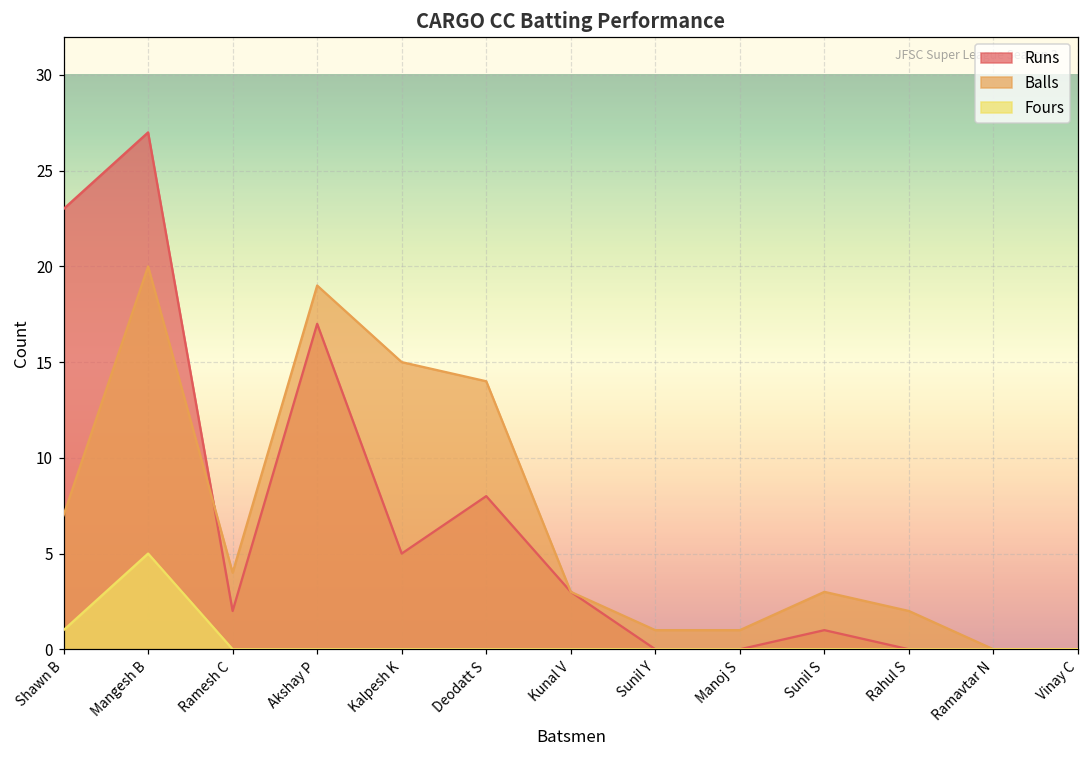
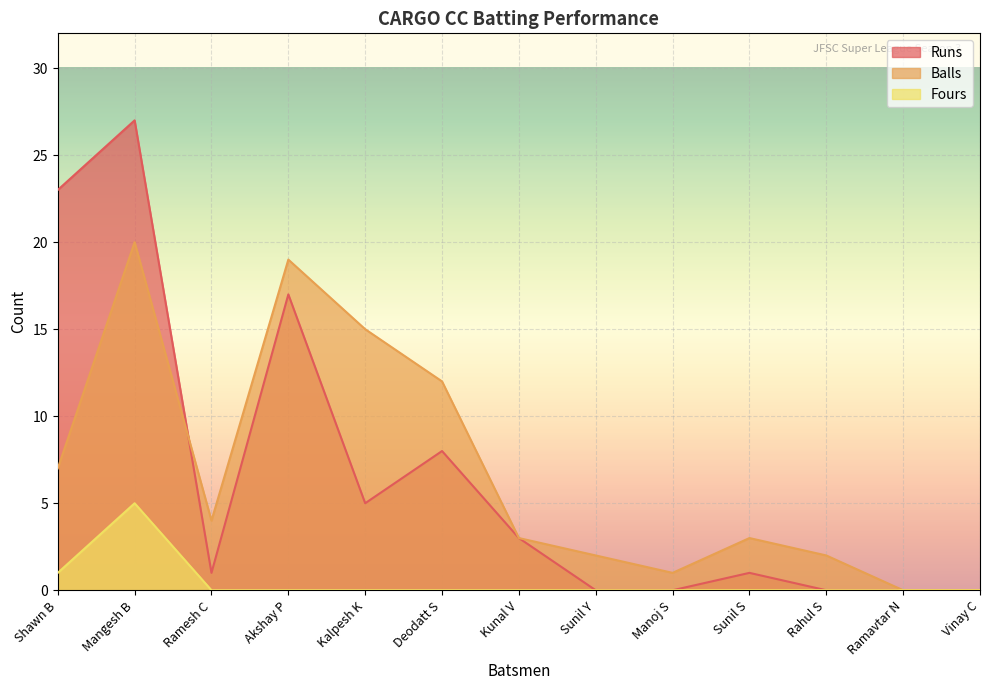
Runs, Ramesh C: 2 -> 1
Balls, Deodatt S: 14 -> 12
Balls, Sunil Y: 1 -> 2
